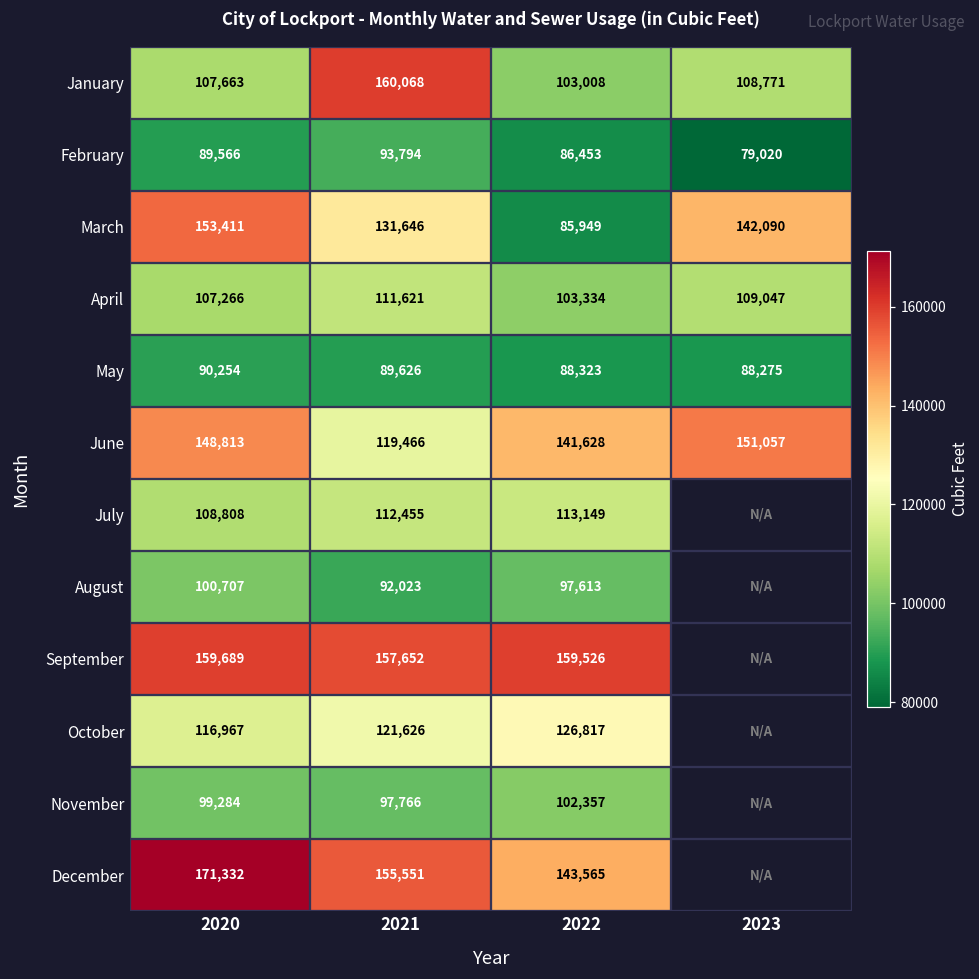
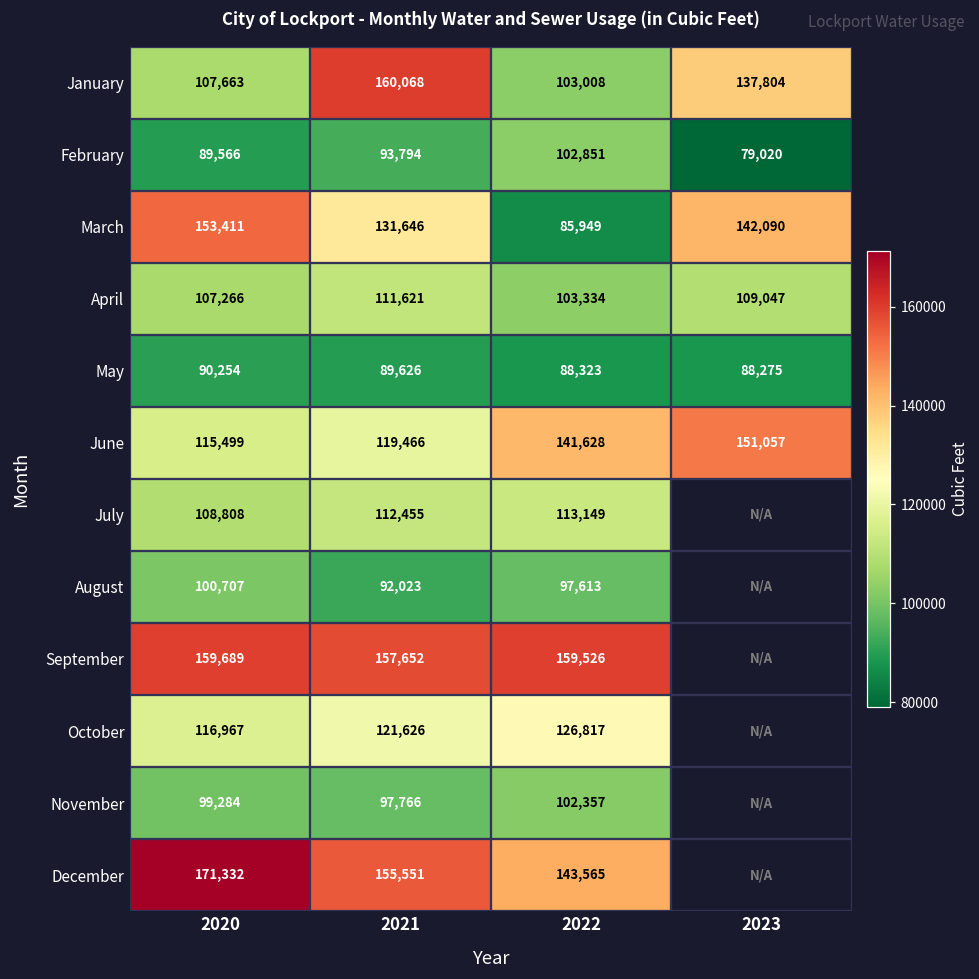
January, 2023: 108,771 -> 137,804
February, 2022: 86,453 -> 102,851
June, 2020: 148,813 -> 115,499
